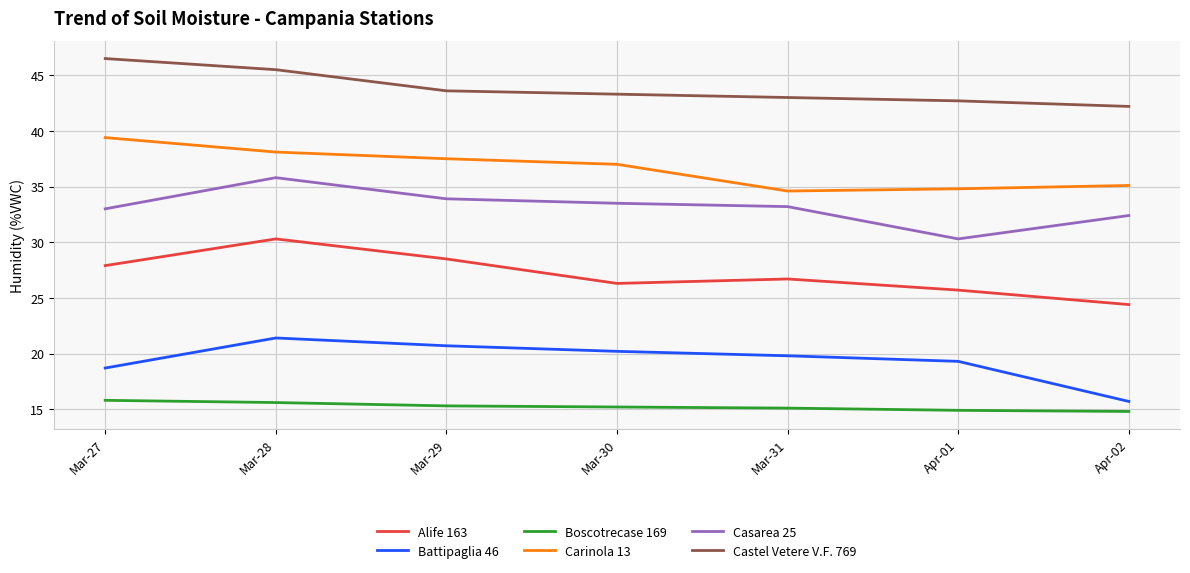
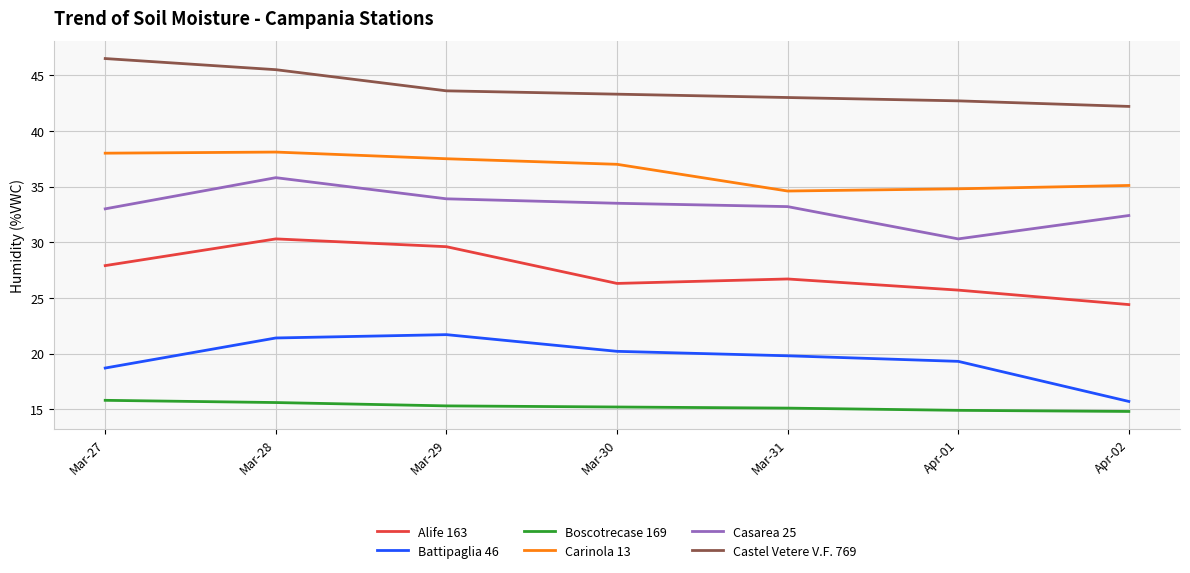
Carinola 13, Mar-27: 39.4 -> 38.0
Alife 163, Mar-29: 28.5 -> 29.6
Battipaglia 46, Mar-29: 20.7 -> 21.7
